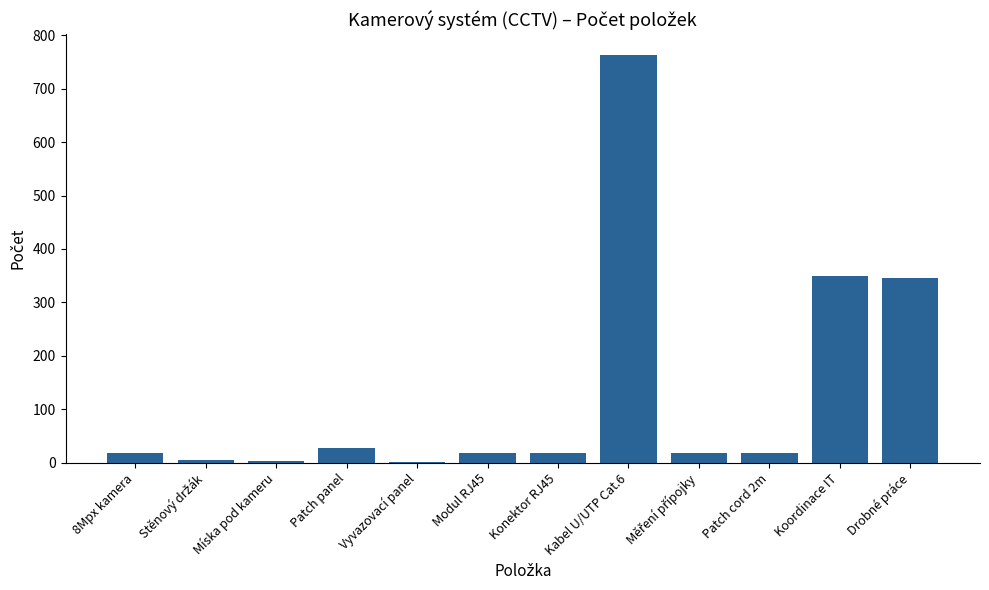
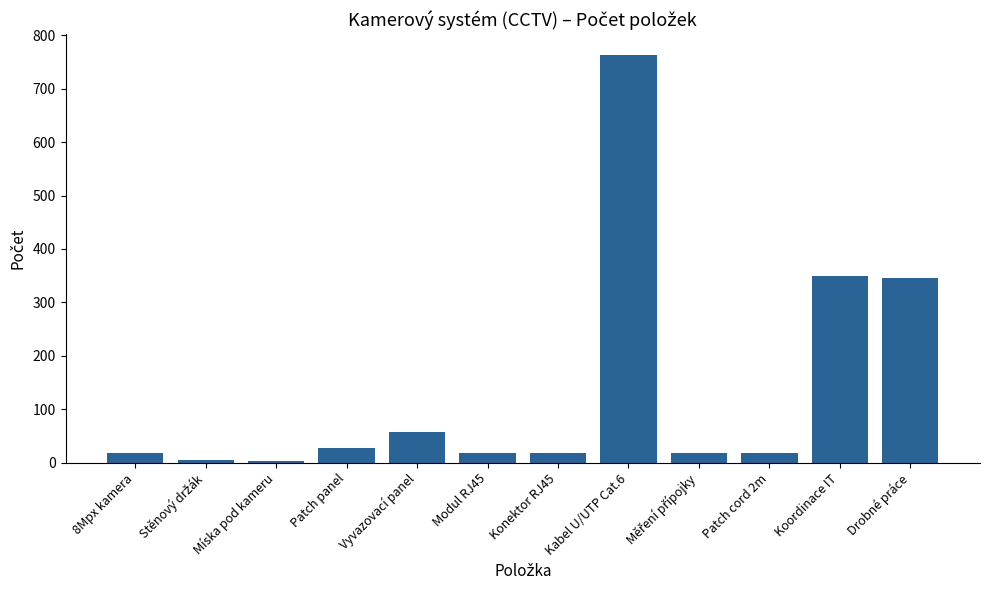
Vyvazovací panel: 0 -> 60
